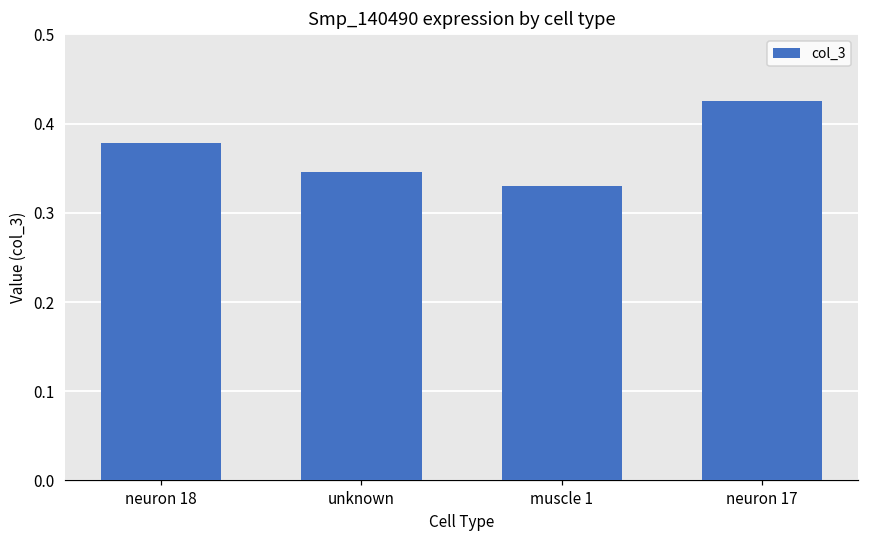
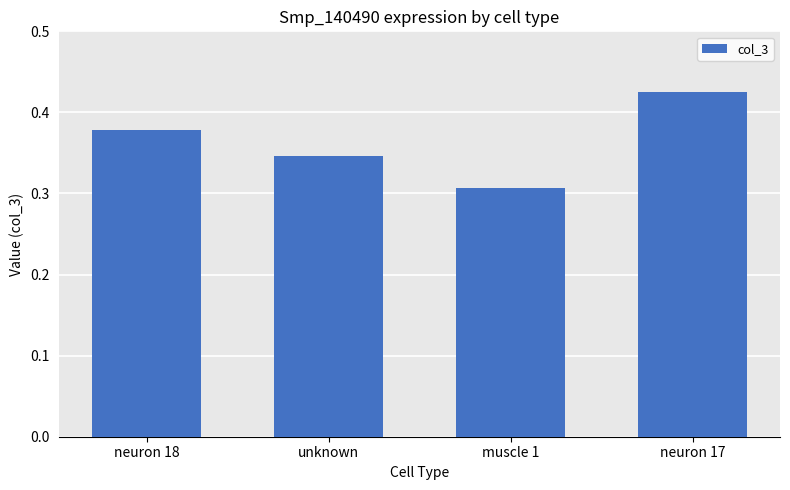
muscle 1: 0.33 -> 0.31
